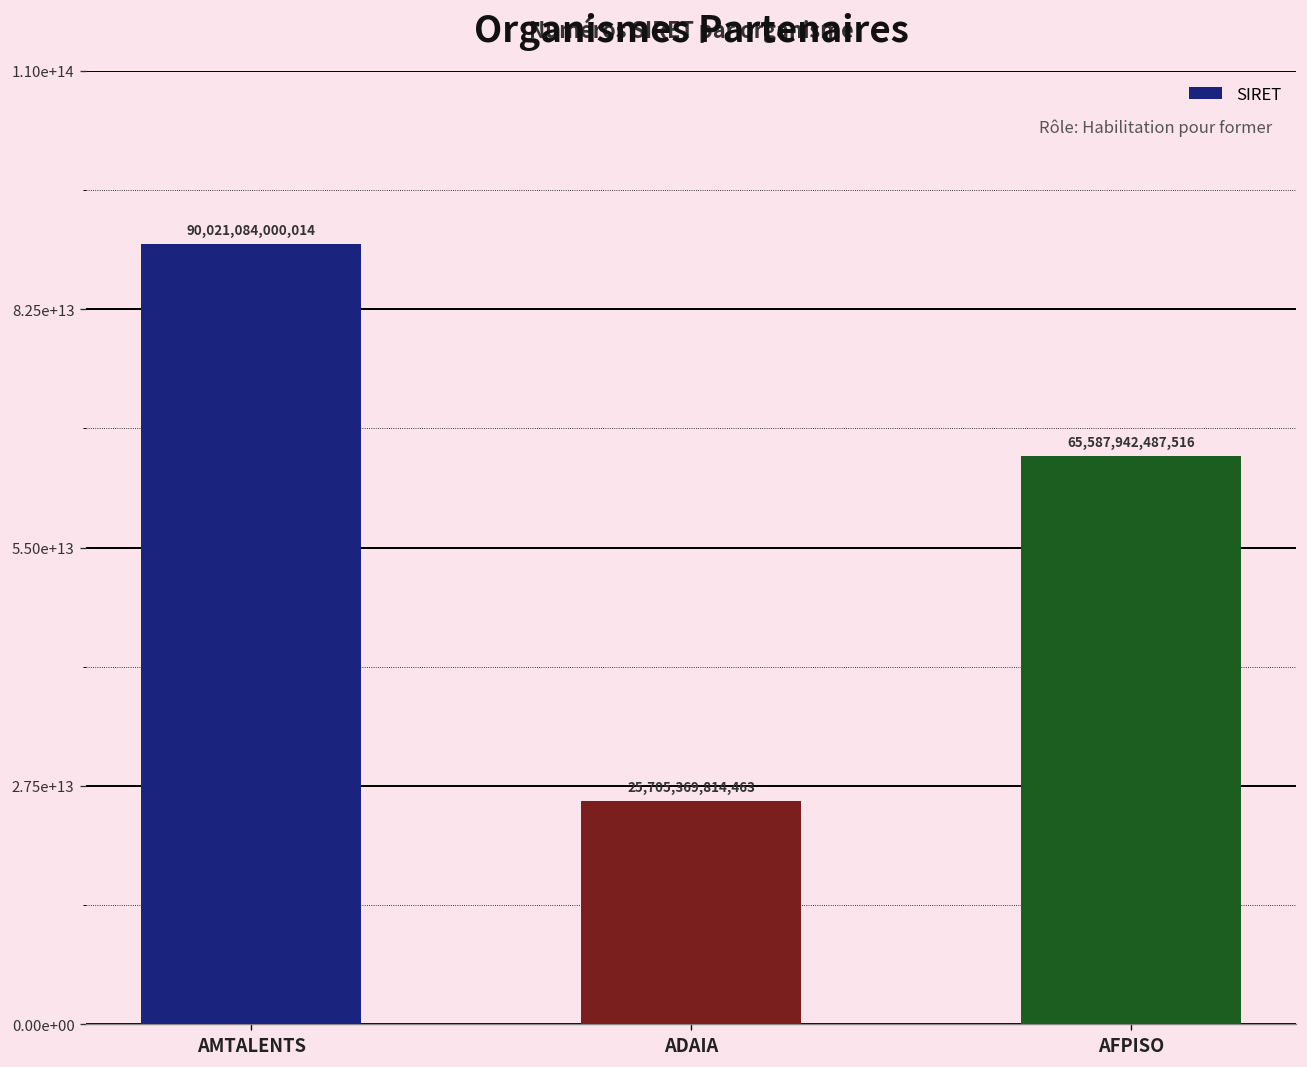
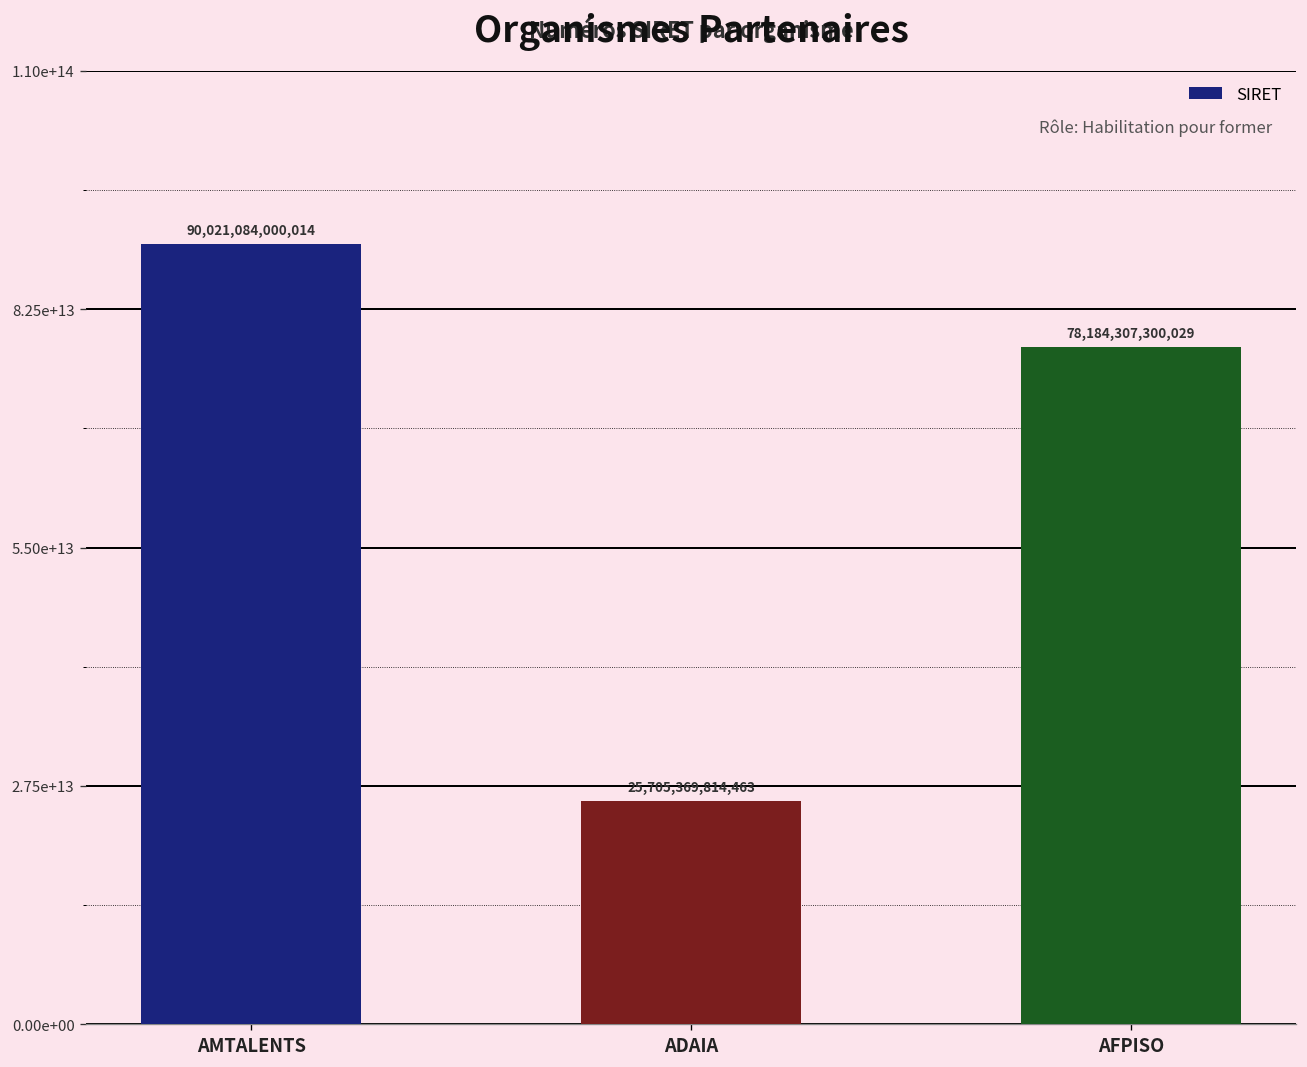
AFPISO: 65,587,942,487,516 -> 78,184,307,300,029
